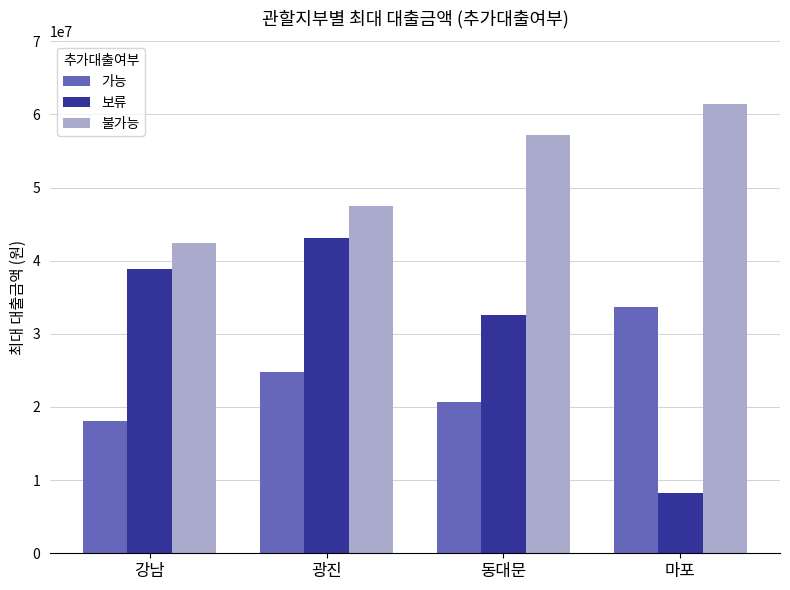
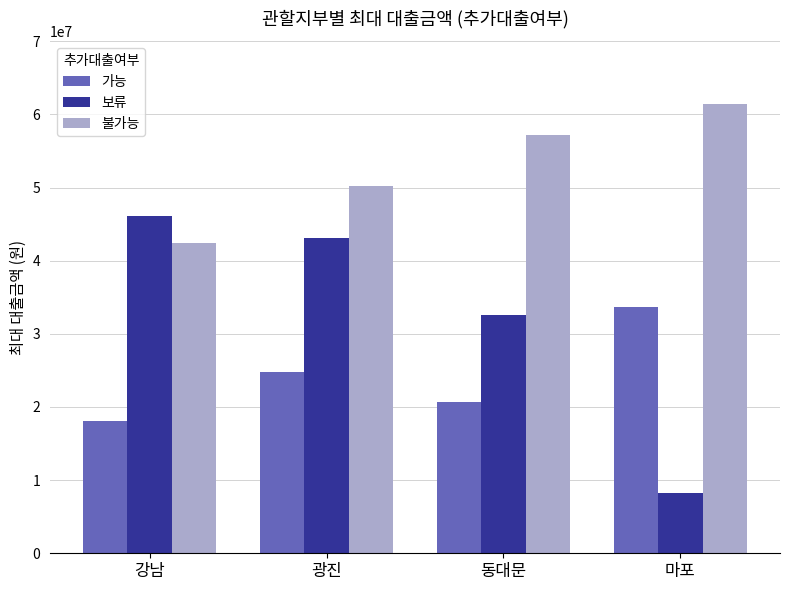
보류, 강남: 39000000 -> 46000000
불가능, 광진: 48000000 -> 50000000
